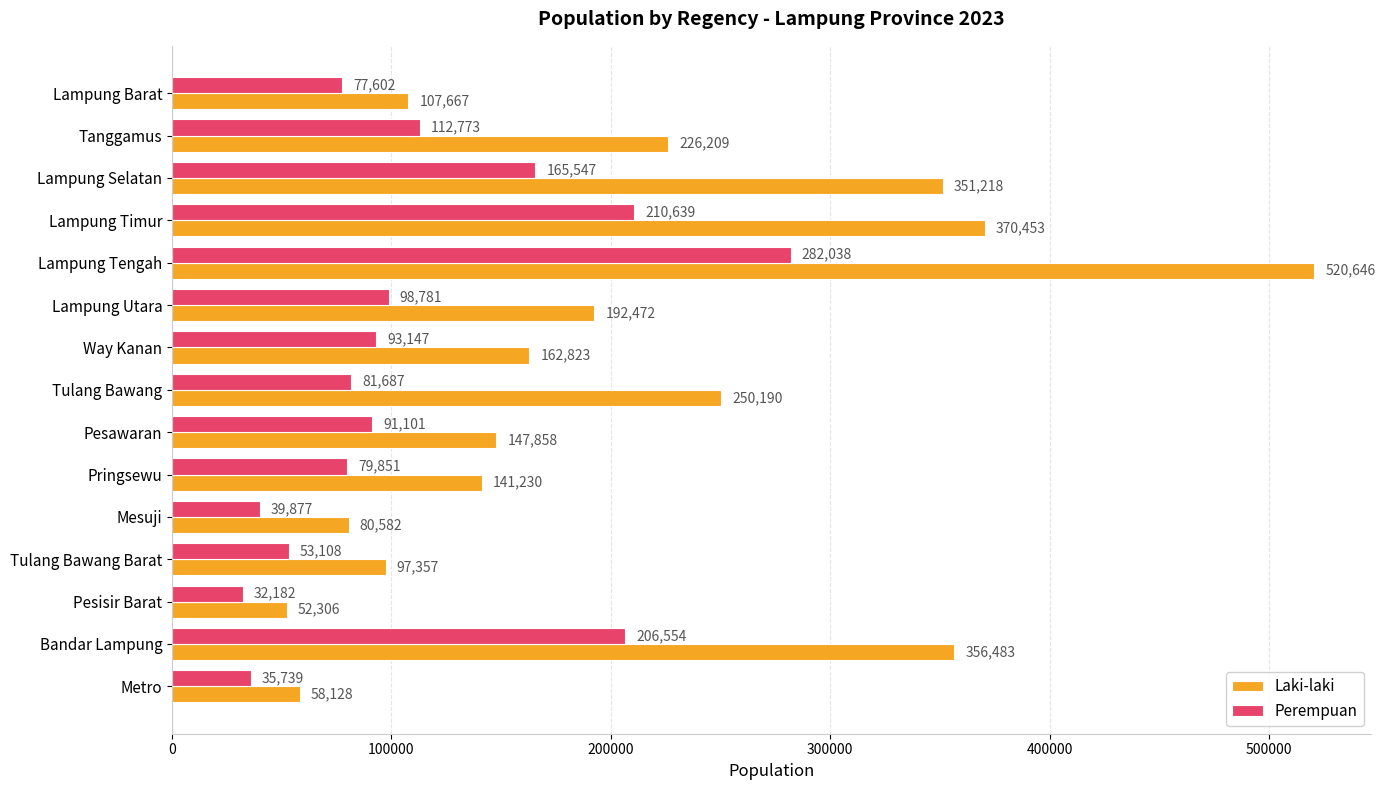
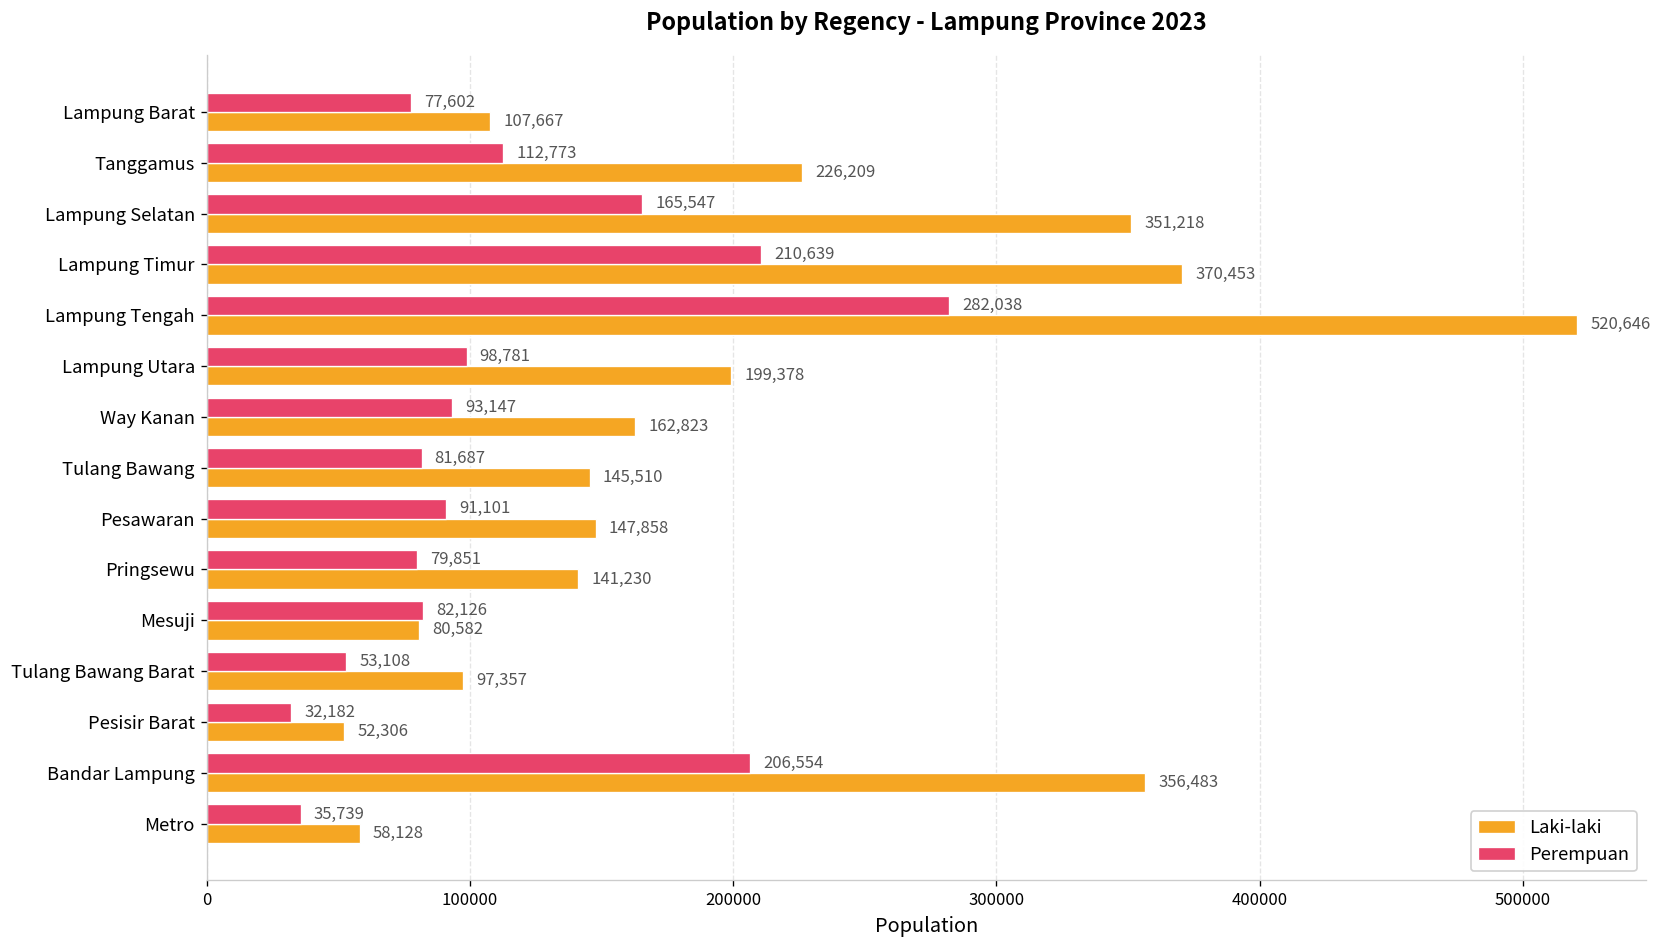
Laki-laki, Lampung Utara: 192,472 -> 199,378
Laki-laki, Tulang Bawang: 250,190 -> 145,510
Perempuan, Mesuji: 39,877 -> 82,126
